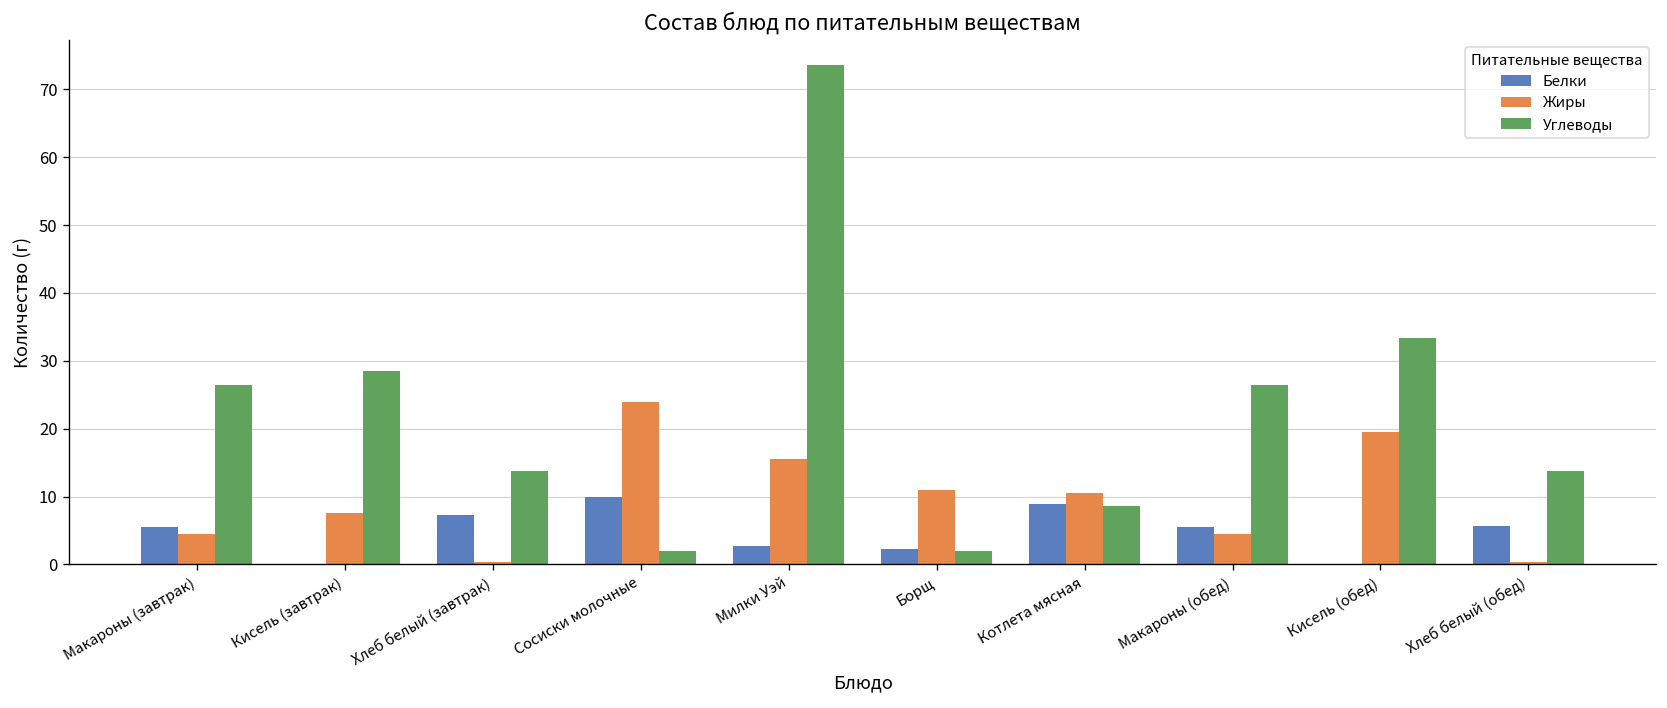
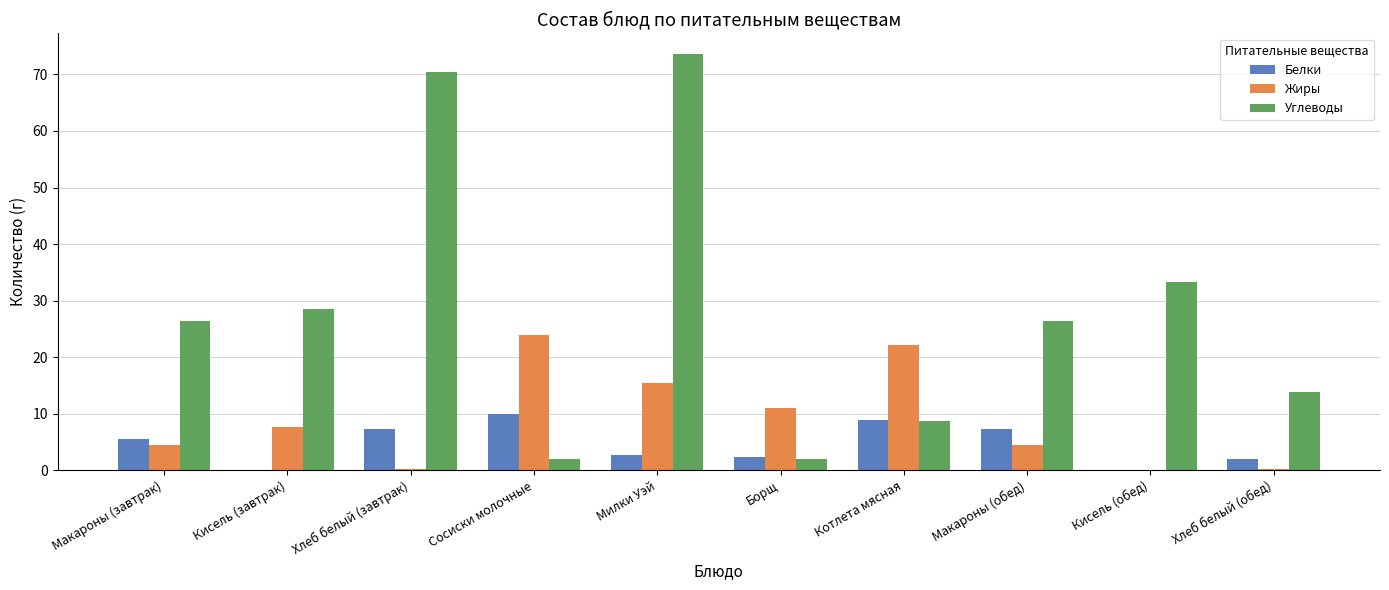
Углеводы, Хлеб белый (завтрак): 14 -> 70
Жиры, Котлета мясная: 11 -> 22
Белки, Макароны (обед): 6 -> 7
Жиры, Кисель (обед): 20 -> 0
Белки, Хлеб белый (обед): 6 -> 2
